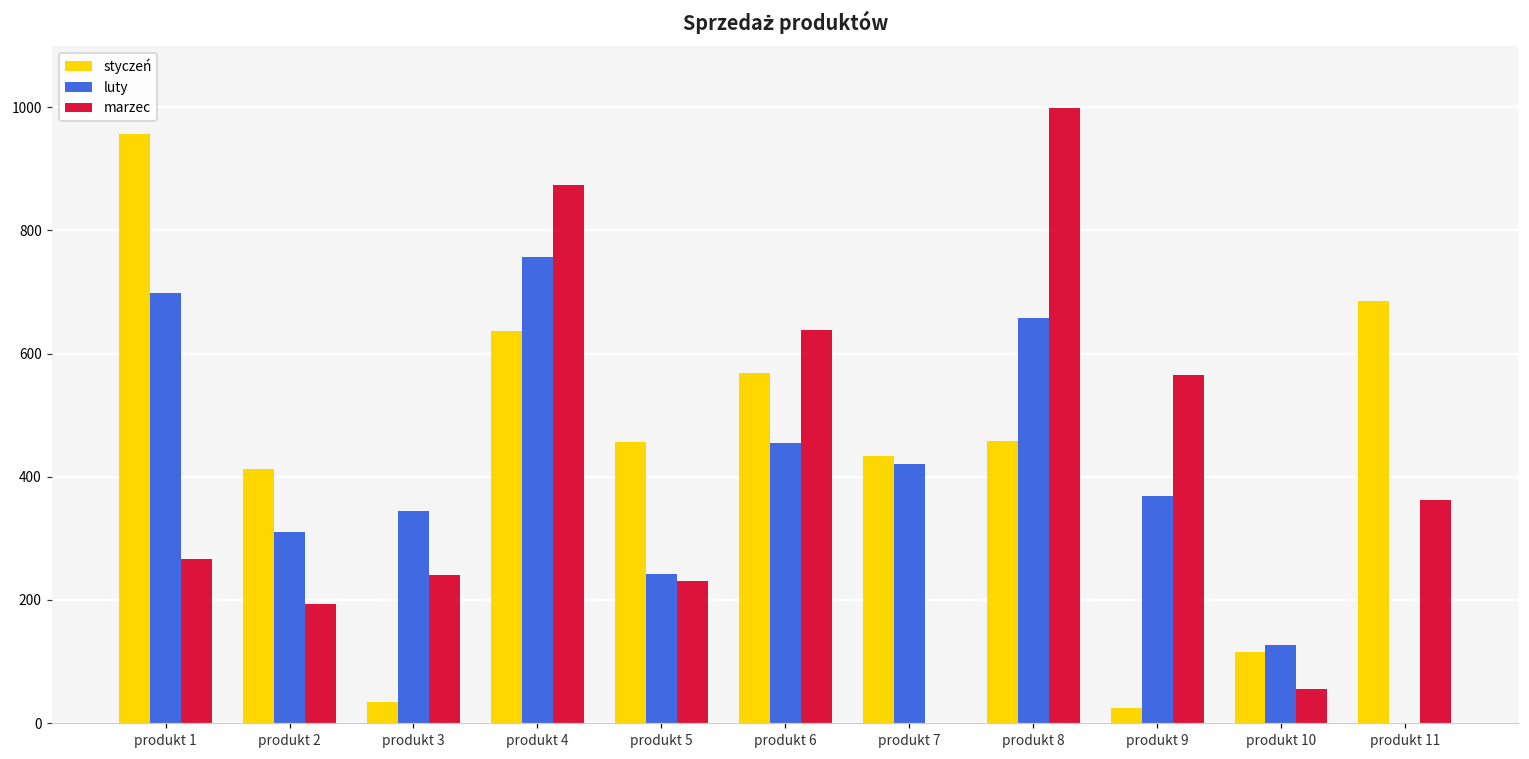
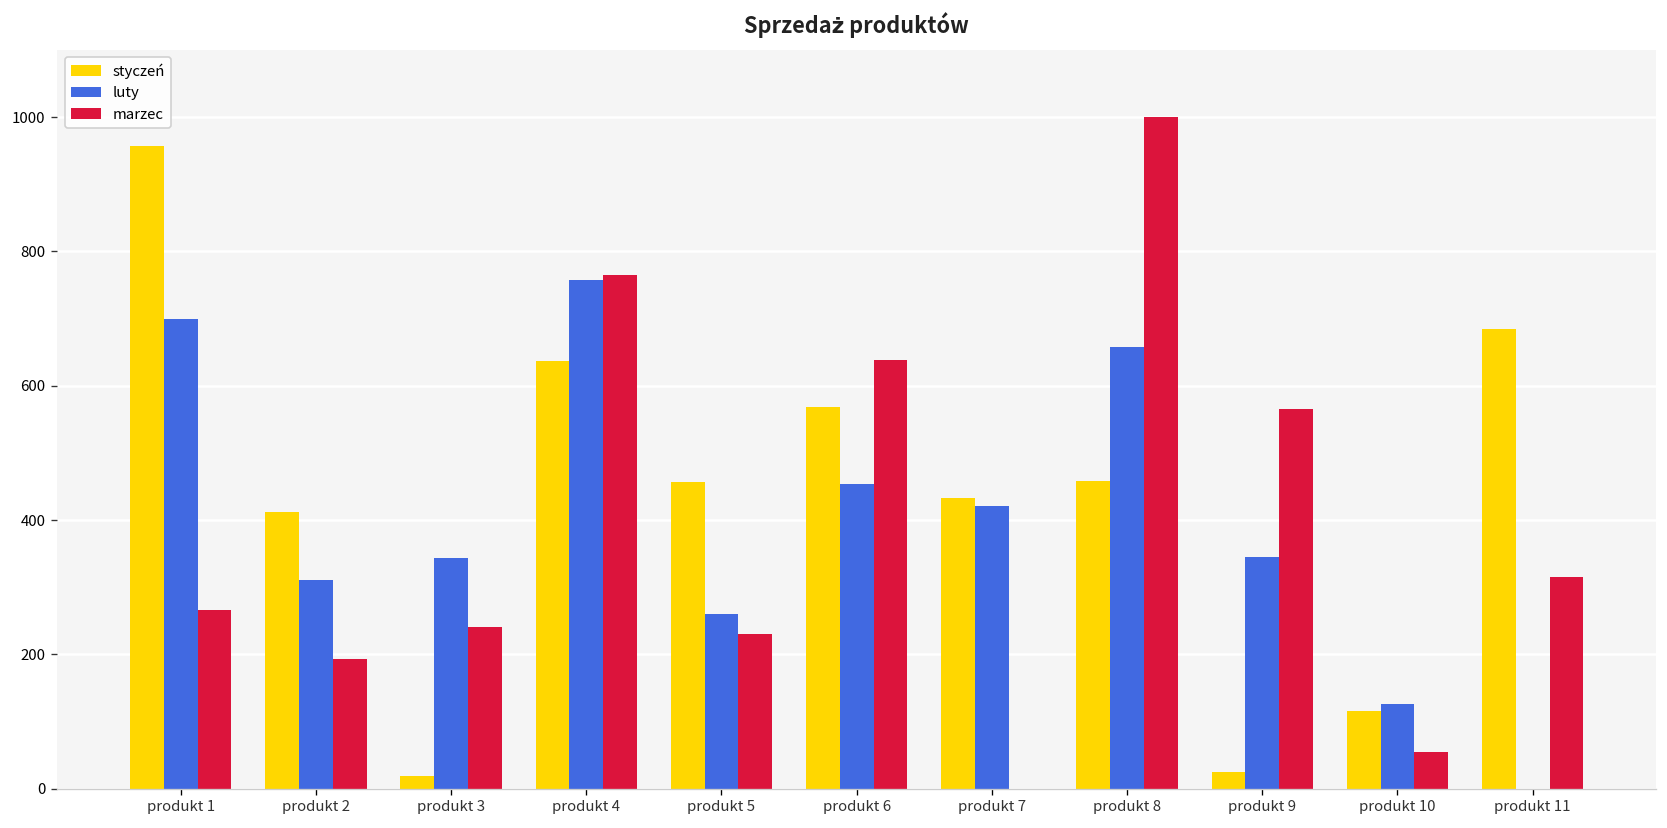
styczeń, produkt 3: 30 -> 20
marzec, produkt 4: 870 -> 760
luty, produkt 5: 240 -> 260
luty, produkt 9: 370 -> 340
marzec, produkt 11: 360 -> 320
